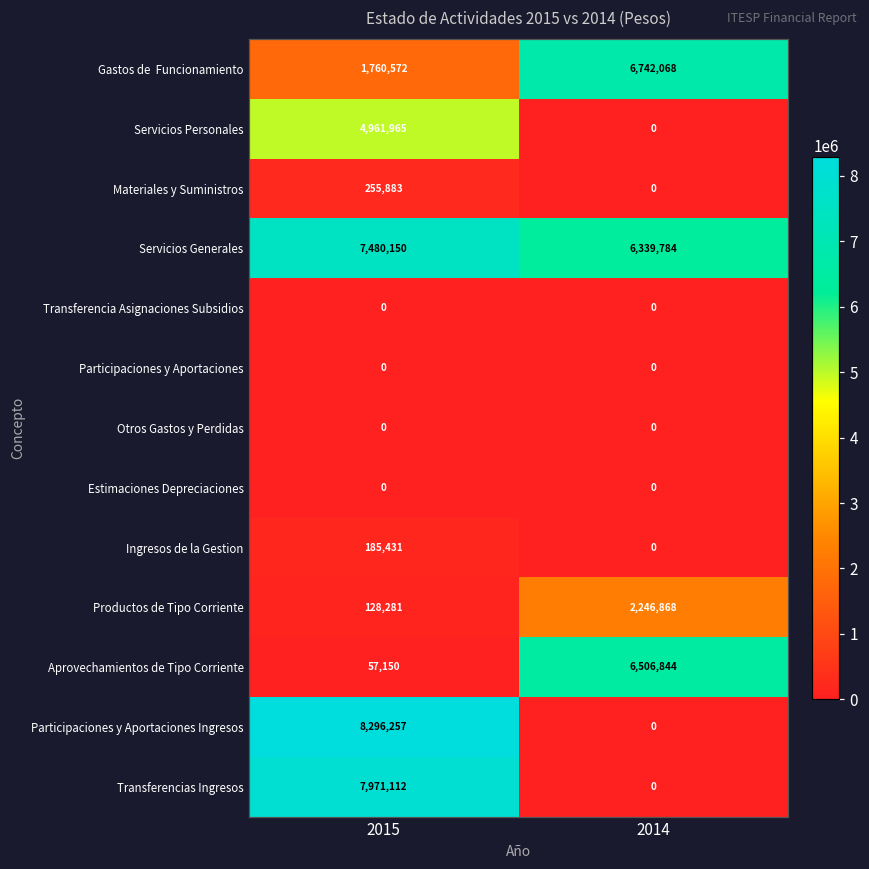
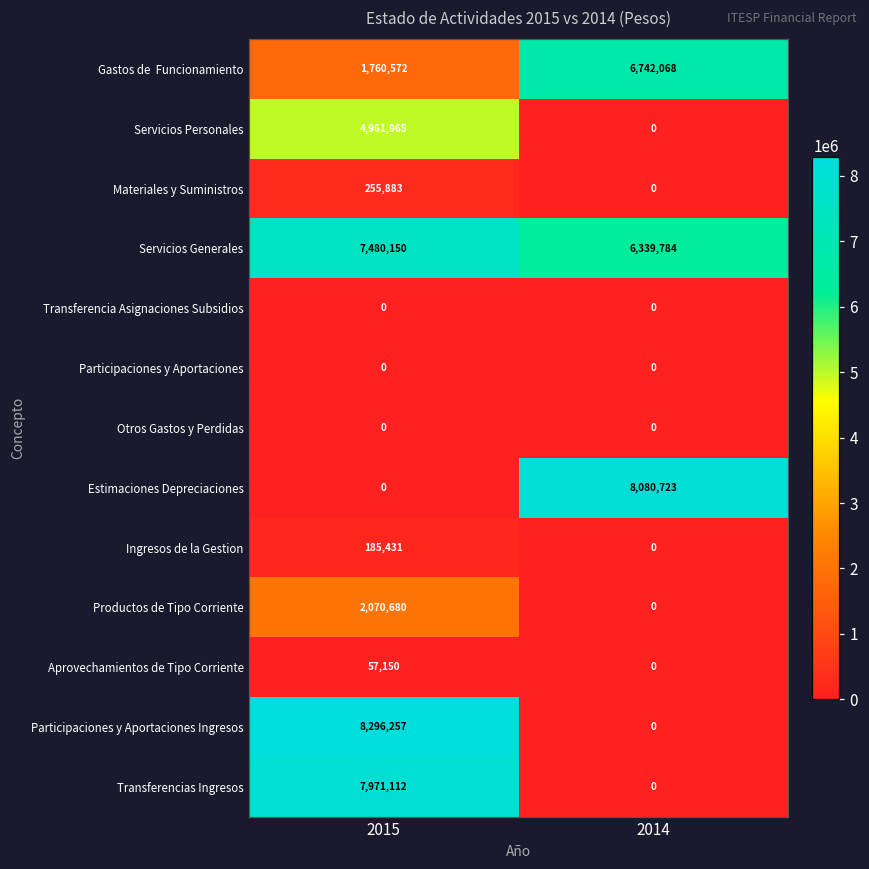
Estimaciones Depreciaciones, 2014: 0 -> 8,080,723
Productos de Tipo Corriente, 2015: 128,281 -> 2,070,680
Productos de Tipo Corriente, 2014: 2,246,868 -> 0
Aprovechamientos de Tipo Corriente, 2014: 6,506,844 -> 0
